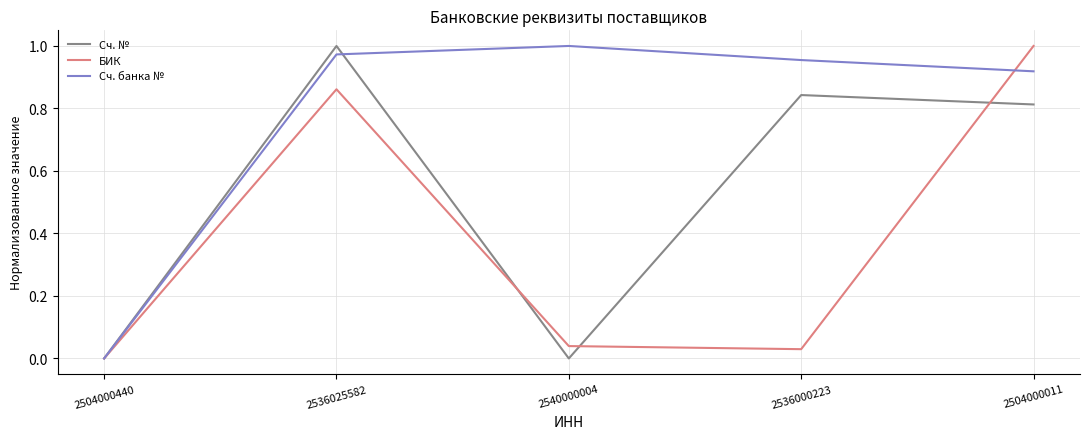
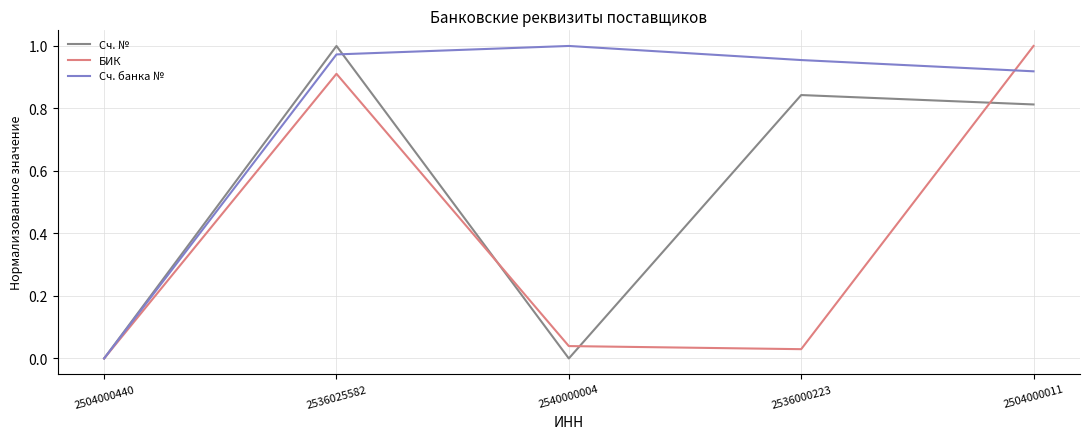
БИК, 2536025582: 0.86 -> 0.91
